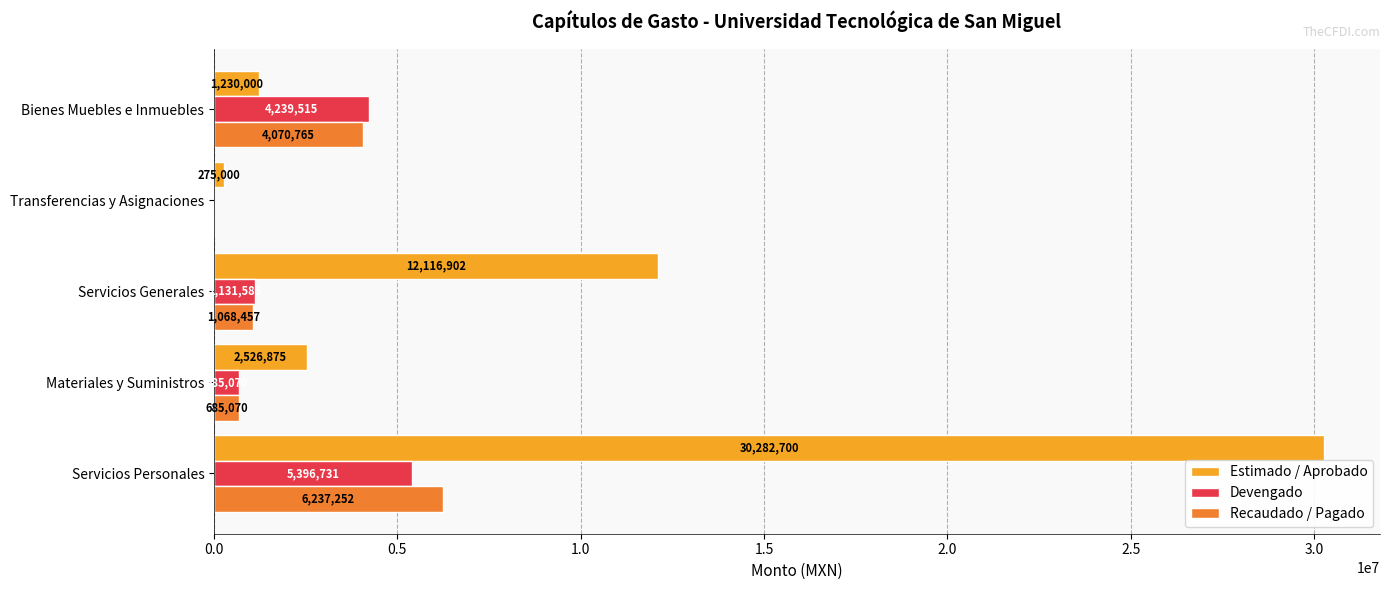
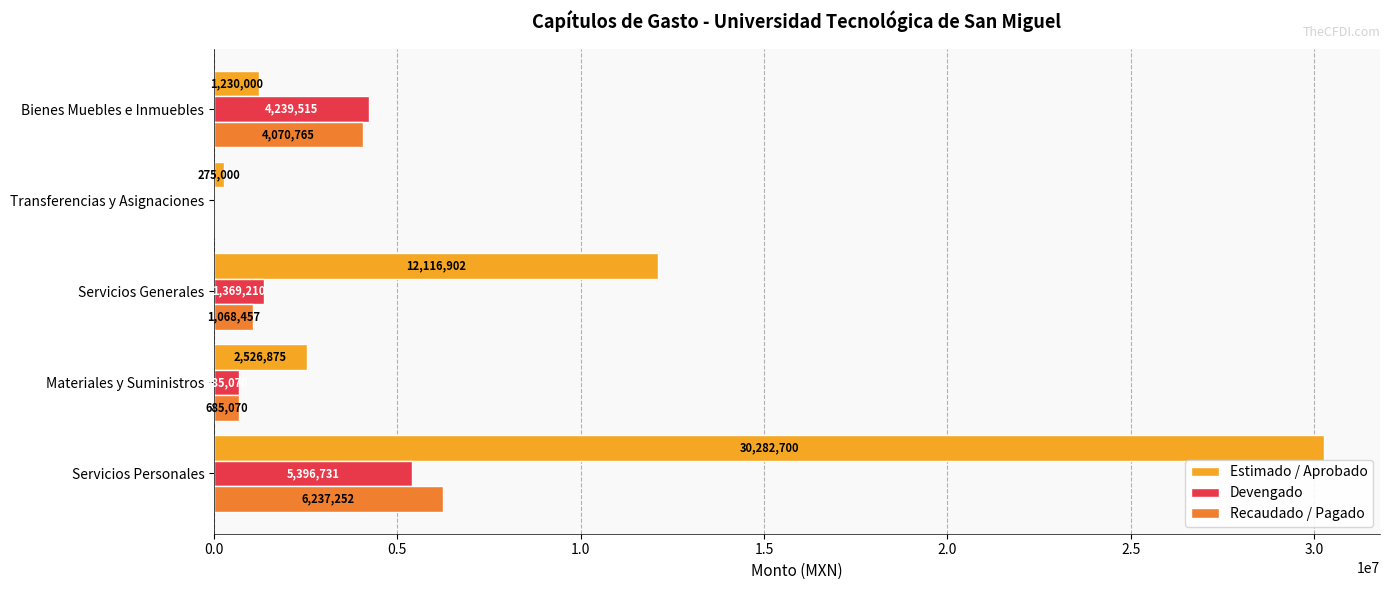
Devengado, Servicios Generales: 1,131,585 -> 1,369,210
